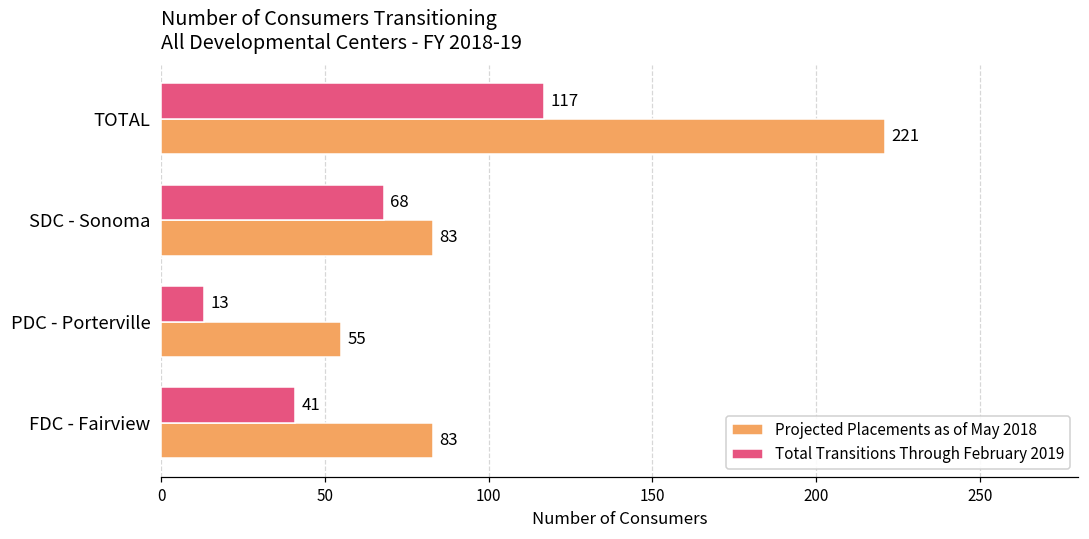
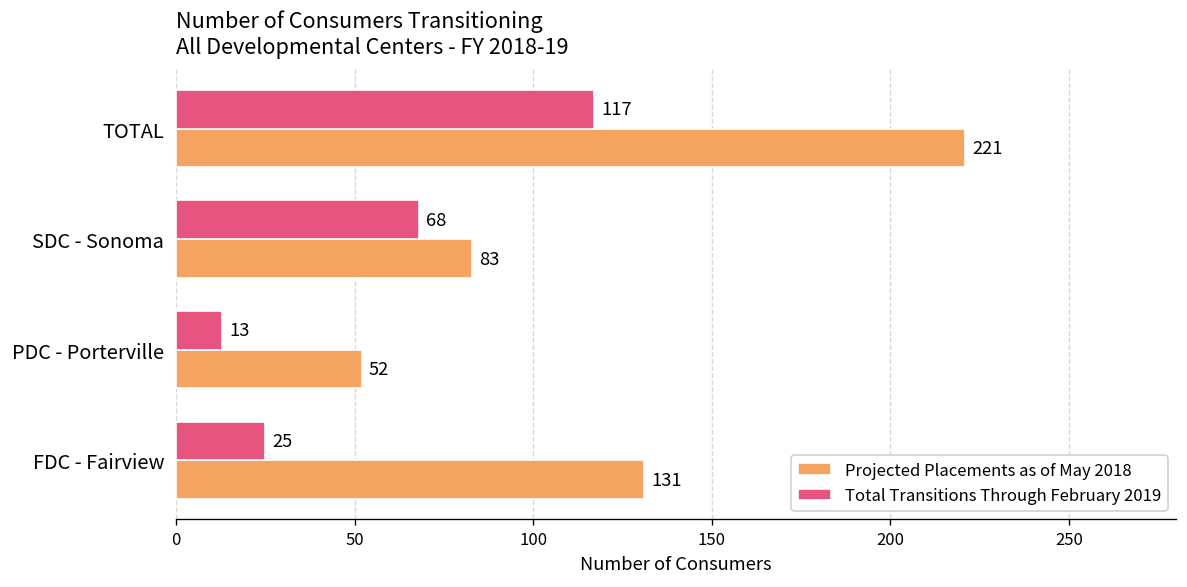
Projected Placements as of May 2018, PDC - Porterville: 55 -> 52
Total Transitions Through February 2019, FDC - Fairview: 41 -> 25
Projected Placements as of May 2018, FDC - Fairview: 83 -> 131
